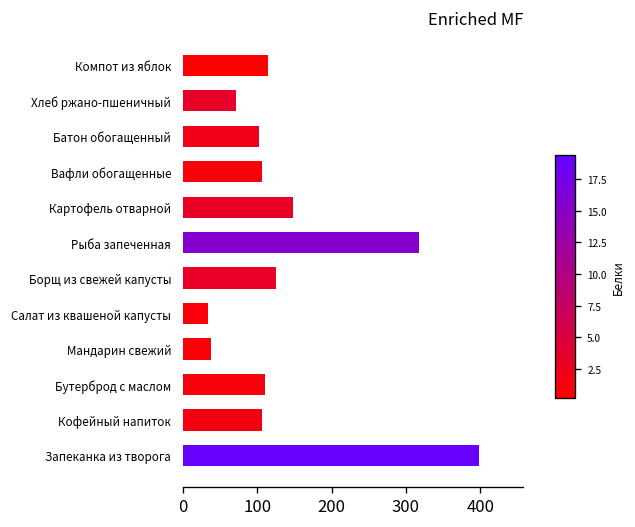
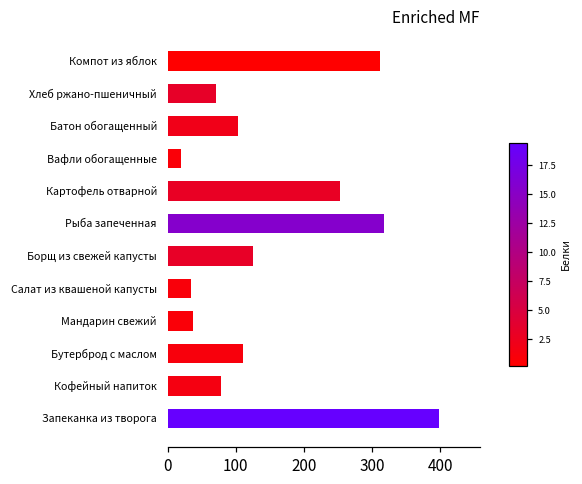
Компот из яблок: 120 -> 310
Вафли обогащенные: 110 -> 20
Картофель отварной: 150 -> 250
Кофейный напиток: 110 -> 80
